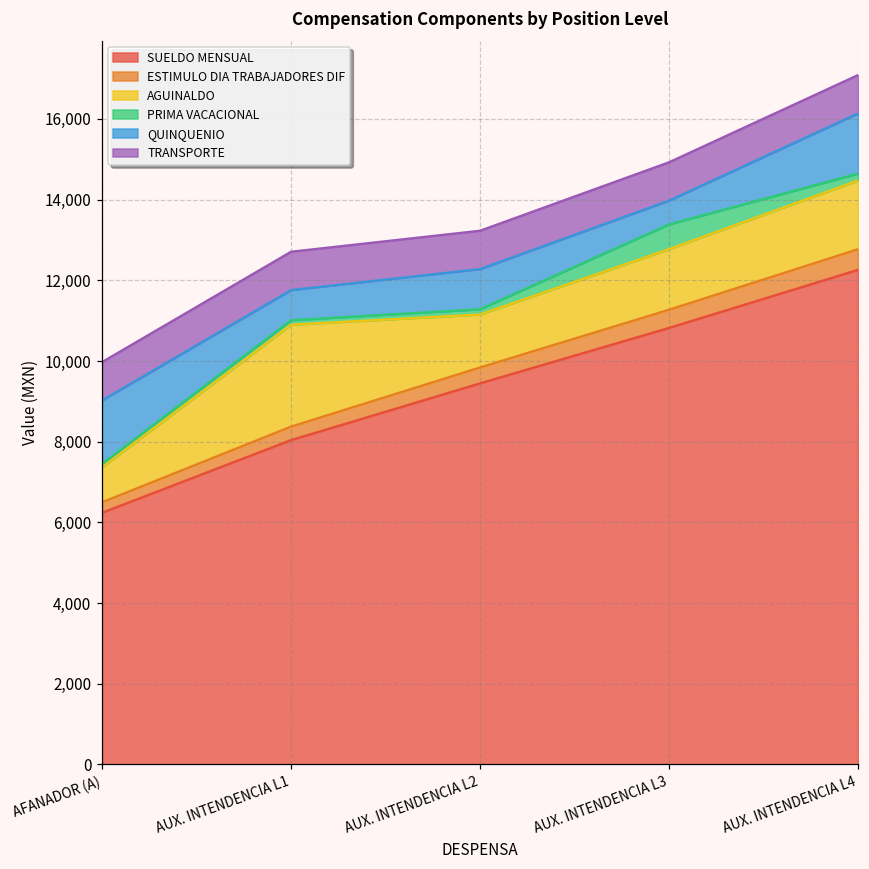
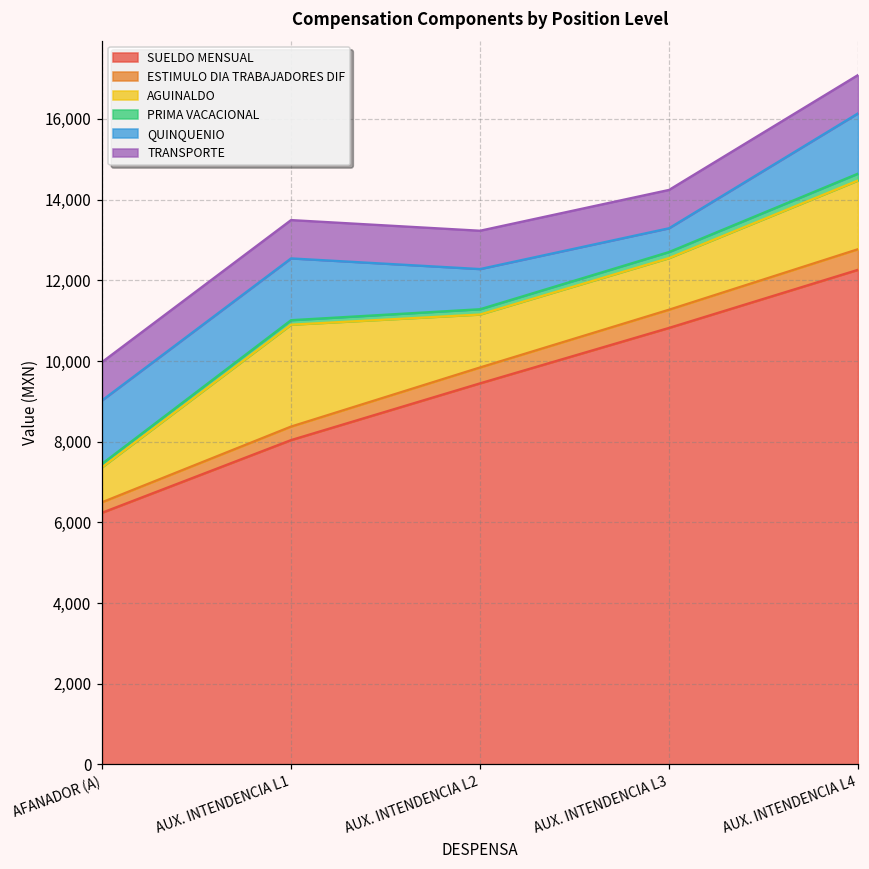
QUINQUENIO, AUX. INTENDENCIA L1: 700 -> 1,500
AGUINALDO, AUX. INTENDENCIA L3: 1,500 -> 1,300
PRIMA VACACIONAL, AUX. INTENDENCIA L3: 600 -> 200
